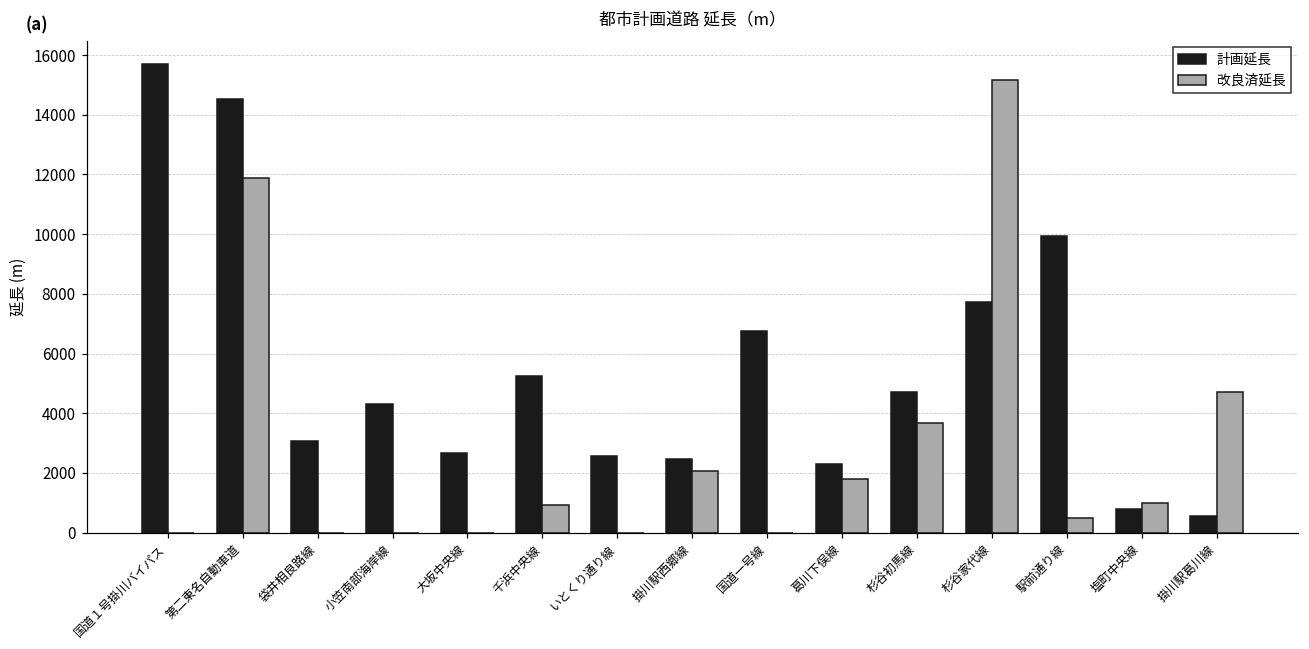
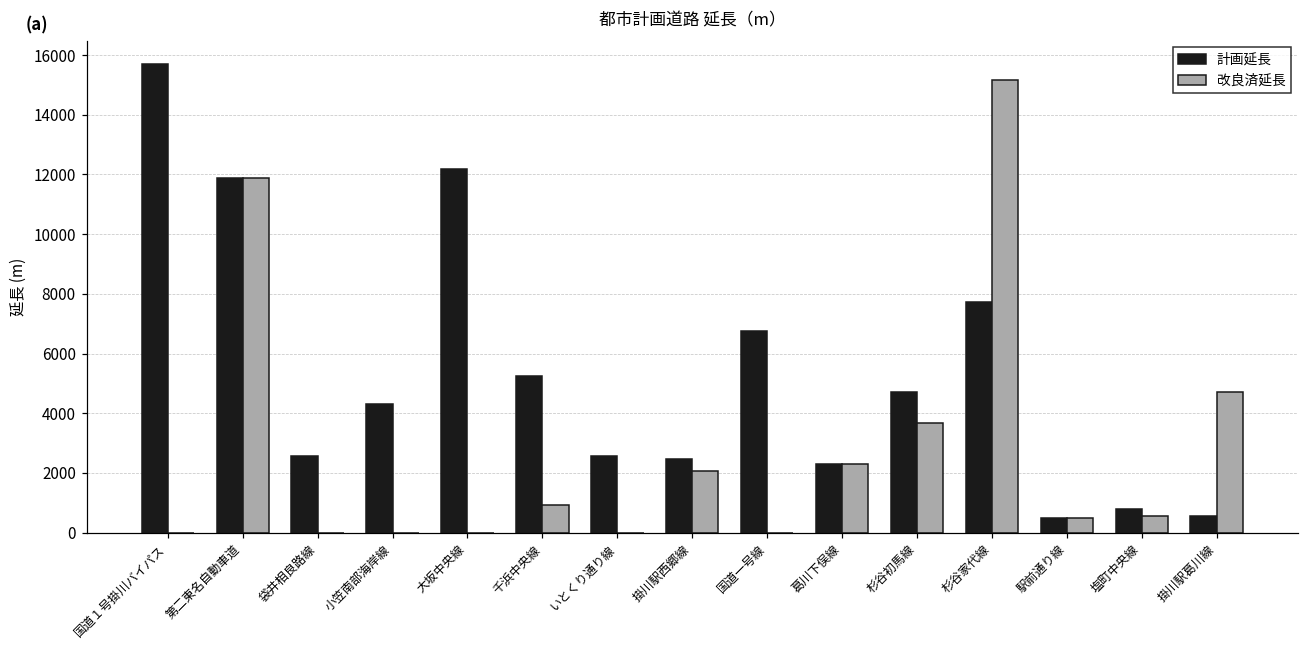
計画延長, 第二東名自動車道: 14500 -> 11900
計画延長, 袋井相良路線: 3100 -> 2600
計画延長, 大坂中央線: 2700 -> 12200
改良済延長, 葛川下俣線: 1800 -> 2300
計画延長, 駅前通り線: 9900 -> 500
改良済延長, 塩町中央線: 1000 -> 600
